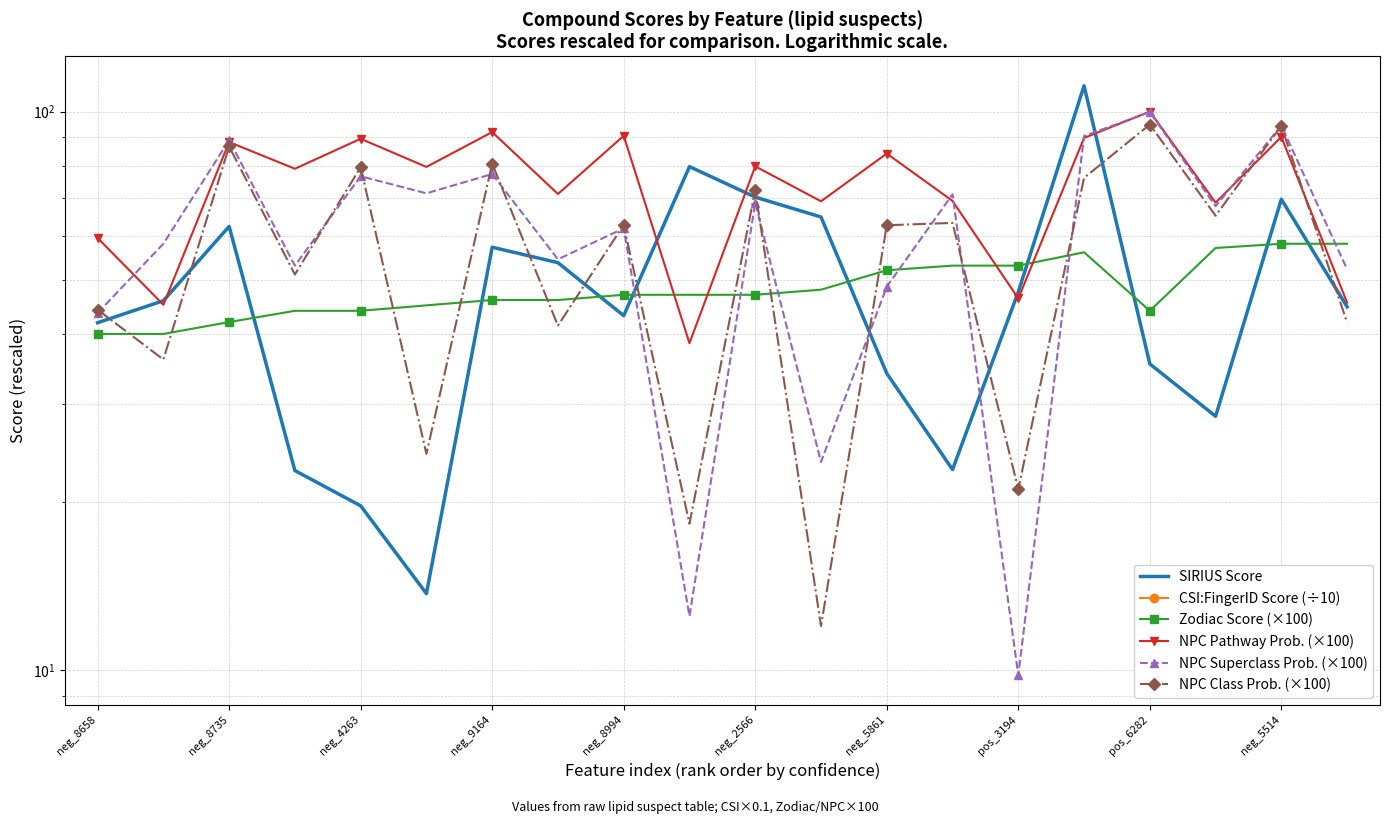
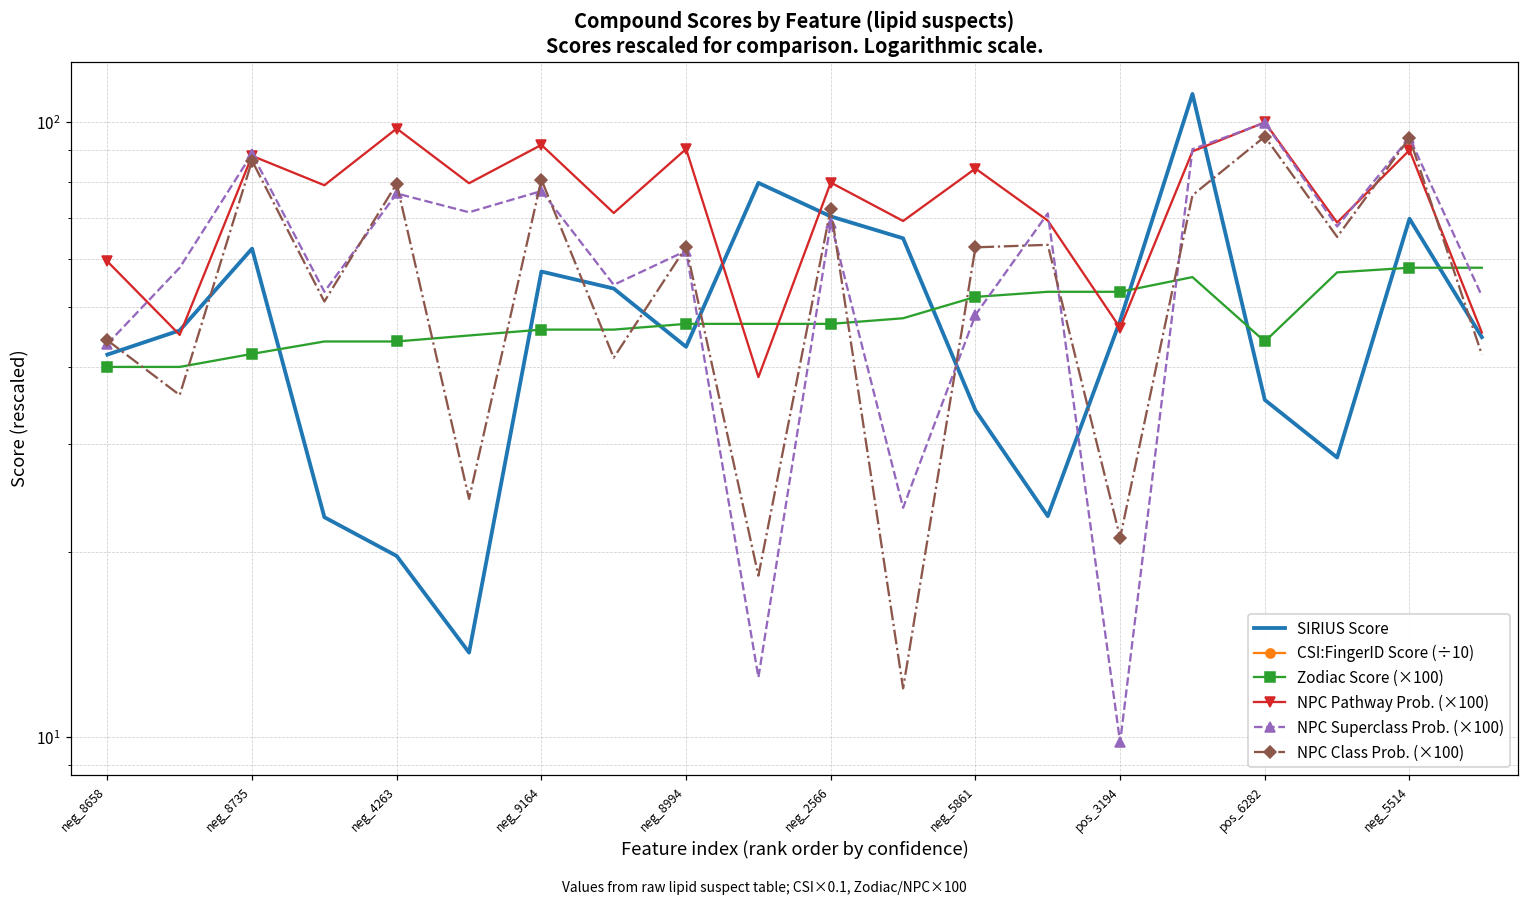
NPC Pathway Prob. (×100), neg_4263: 89 -> 98
